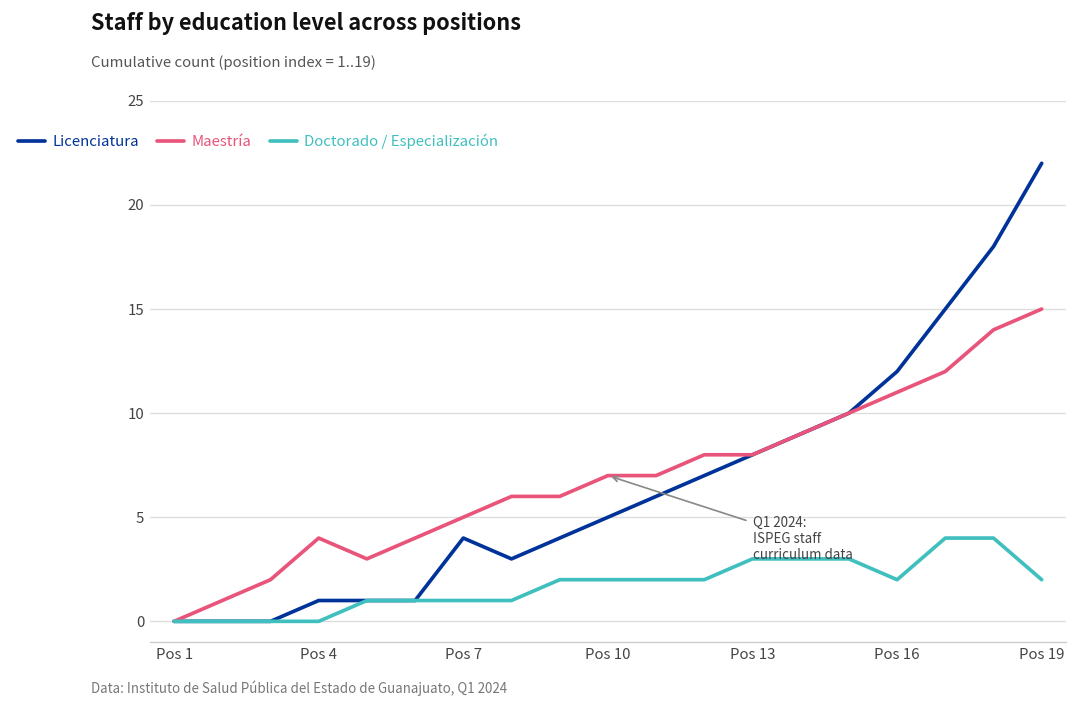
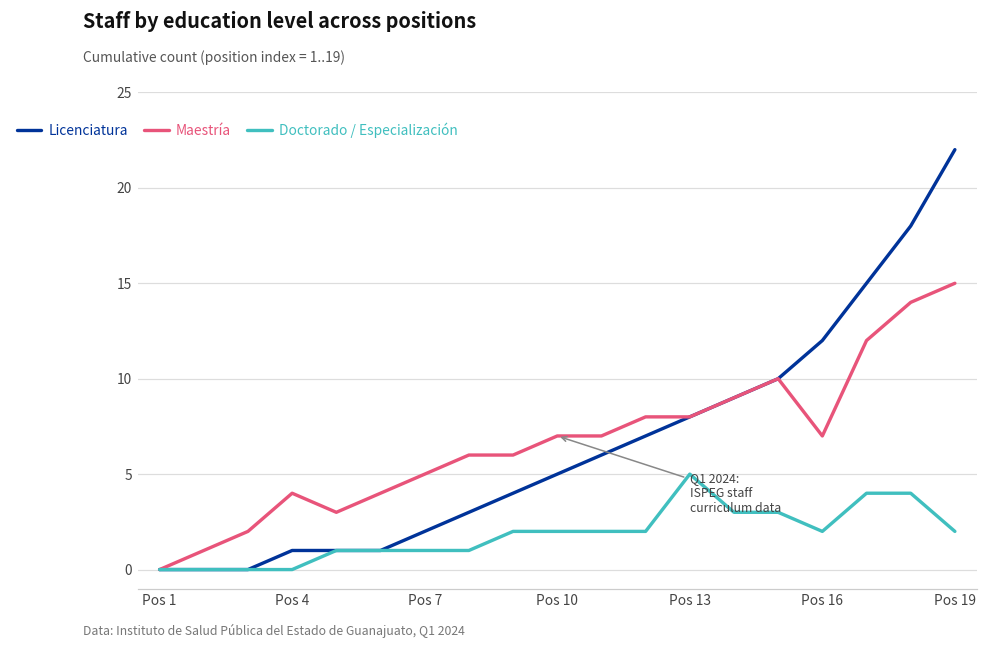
Licenciatura, Pos 7: 4 -> 2
Doctorado / Especialización, Pos 13: 3 -> 5
Maestría, Pos 16: 11 -> 7
